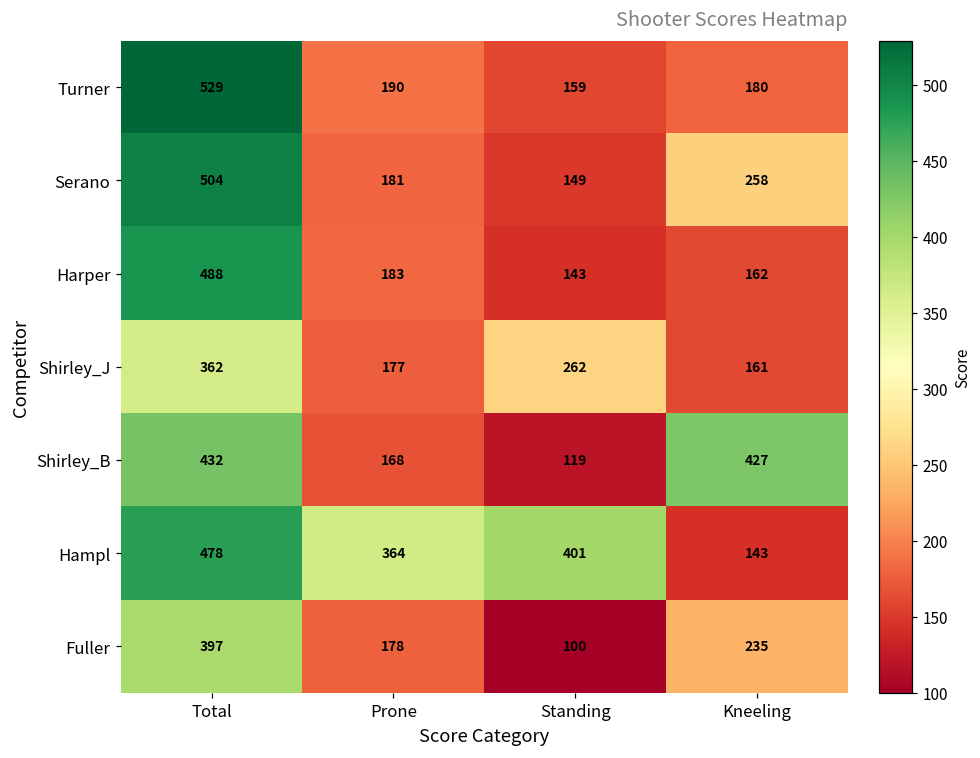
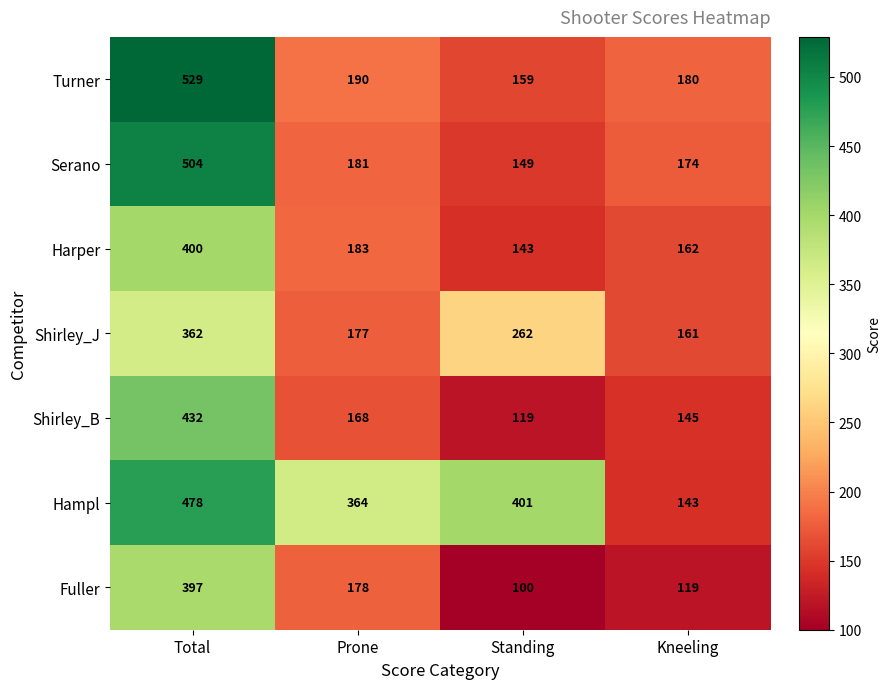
Serano, Kneeling: 258 -> 174
Harper, Total: 488 -> 400
Shirley_B, Kneeling: 427 -> 145
Fuller, Kneeling: 235 -> 119
